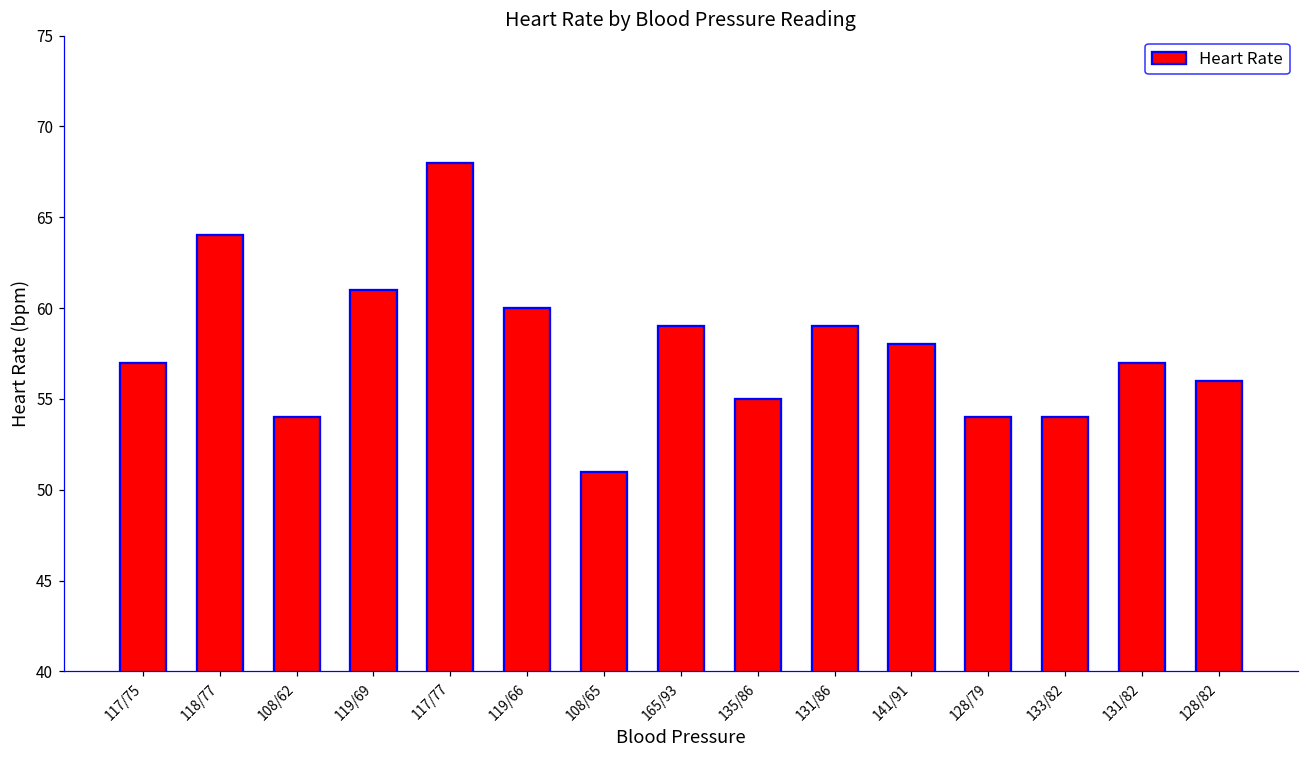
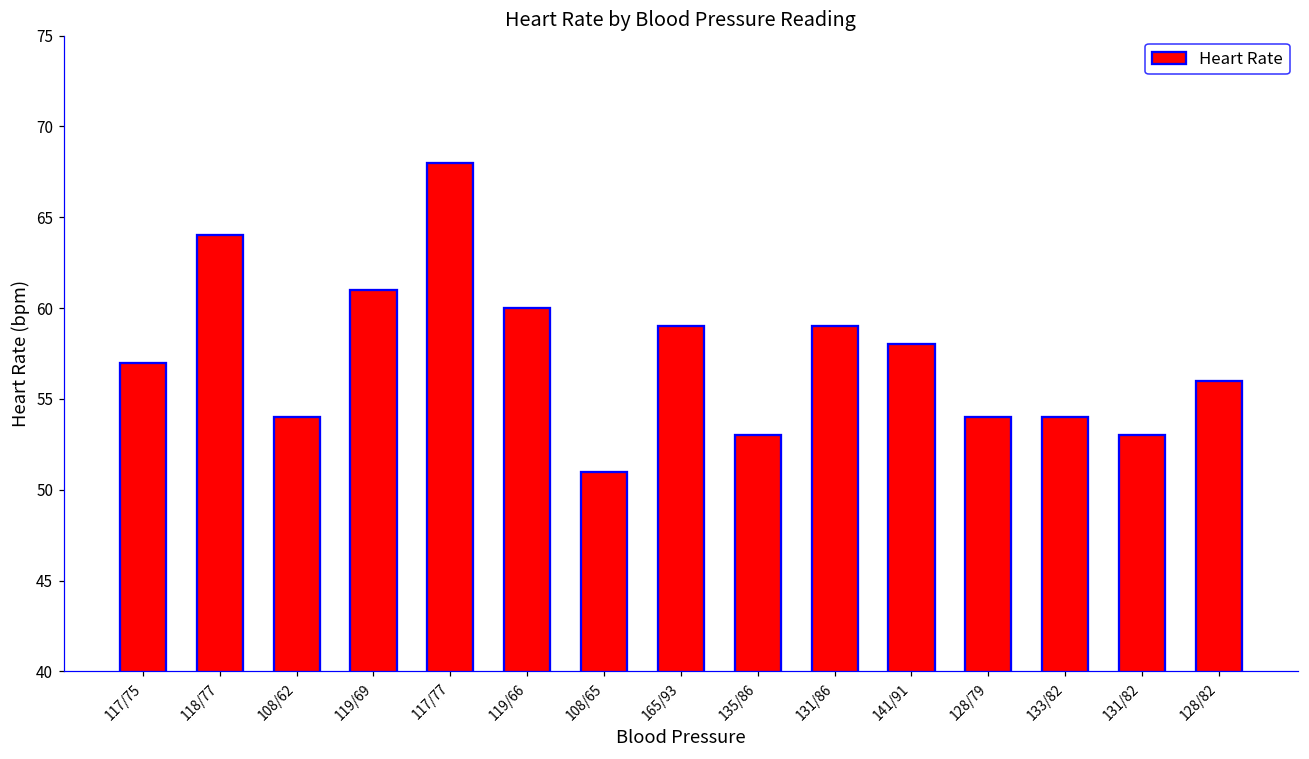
135/86: 55 -> 53
131/82: 57 -> 53
